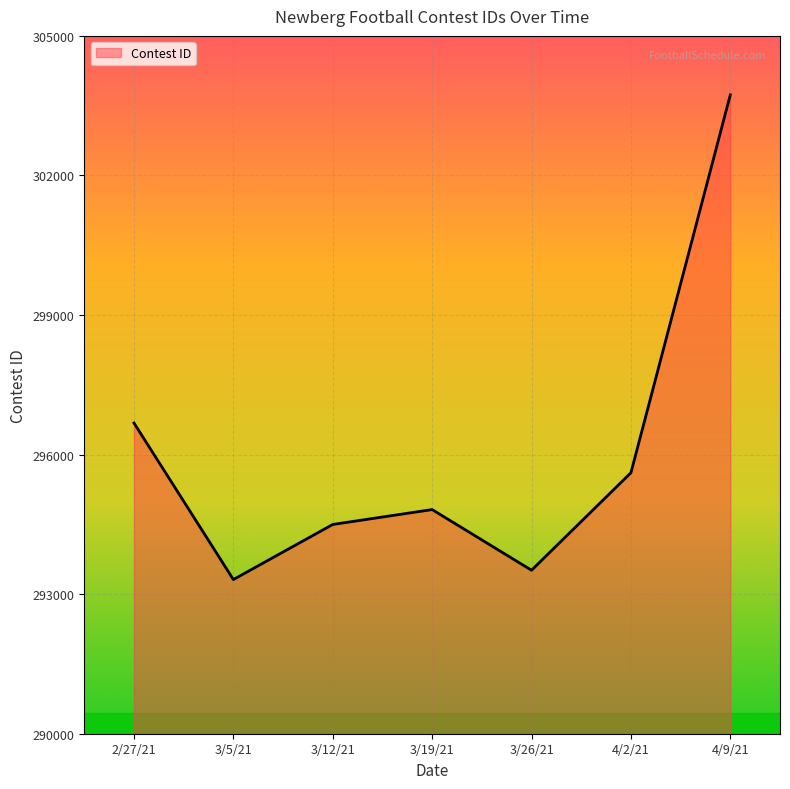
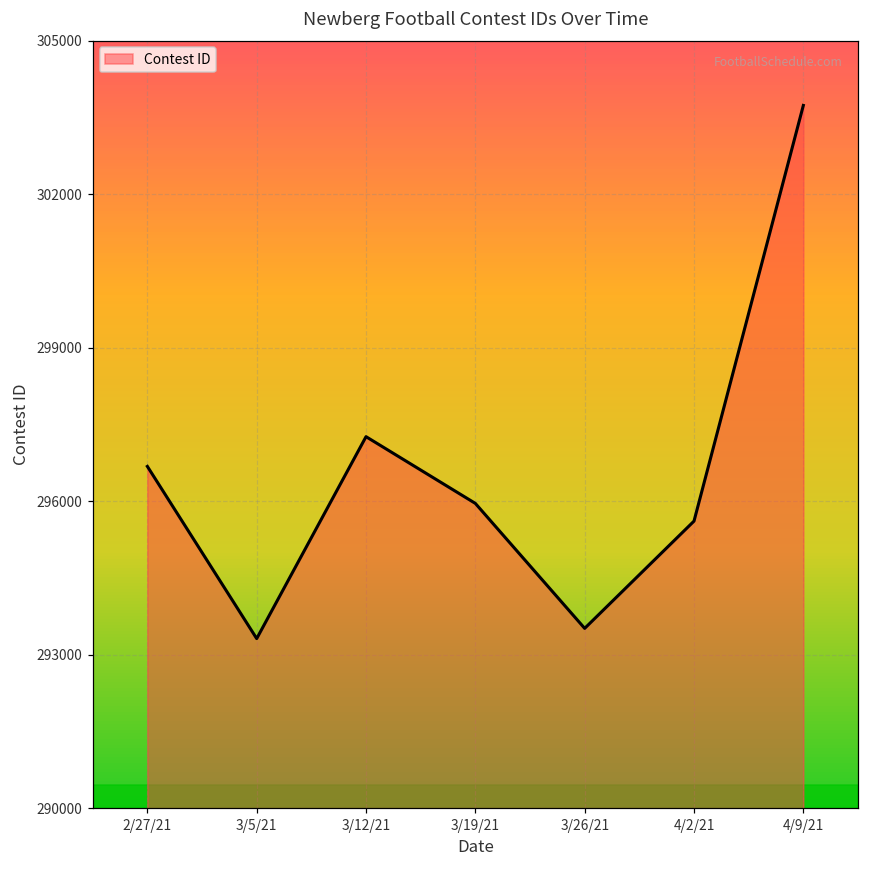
3/12/21: 294500 -> 297300
3/19/21: 294800 -> 296000
